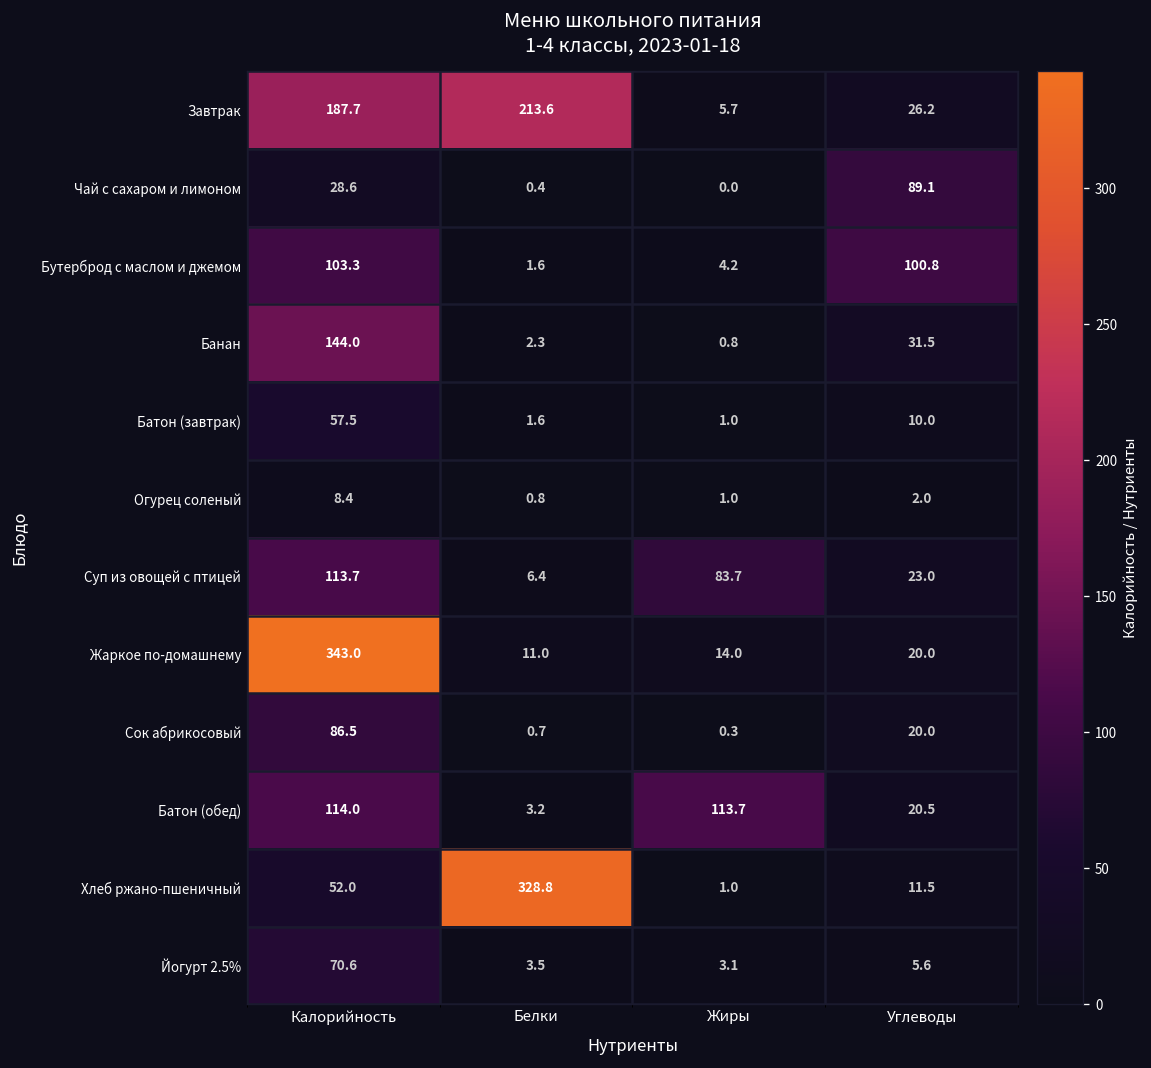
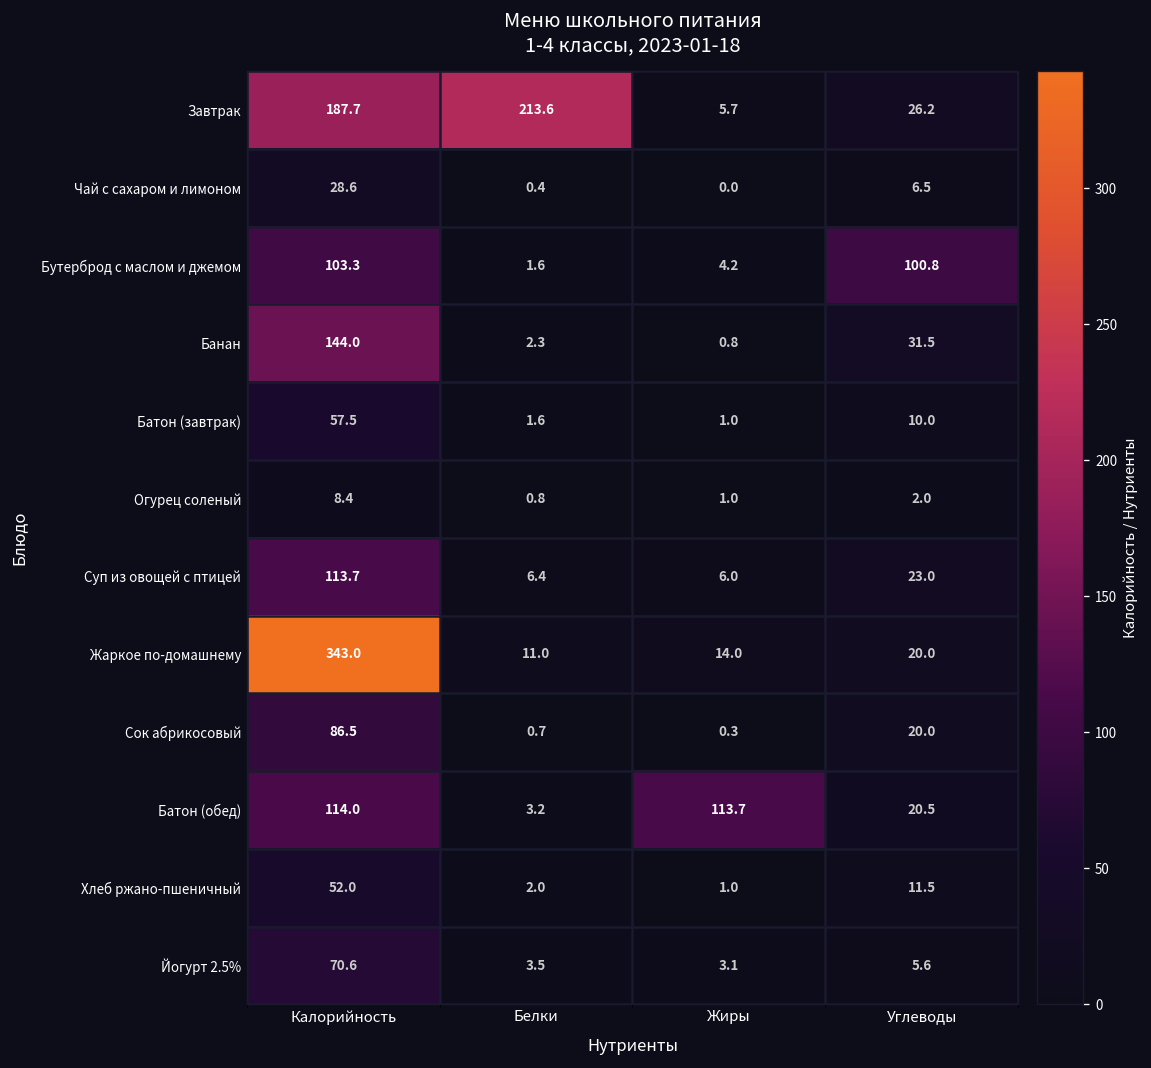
Чай с сахаром и лимоном, Углеводы: 89.1 -> 6.5
Суп из овощей с птицей, Жиры: 83.7 -> 6.0
Хлеб ржано-пшеничный, Белки: 328.8 -> 2.0
